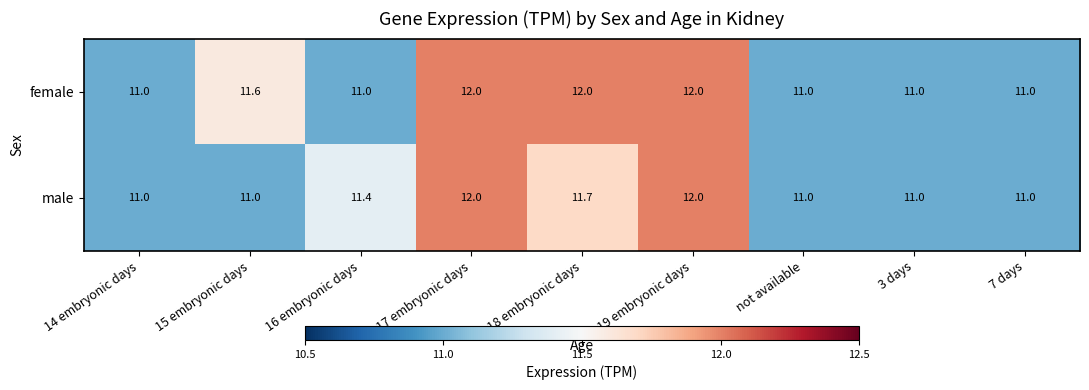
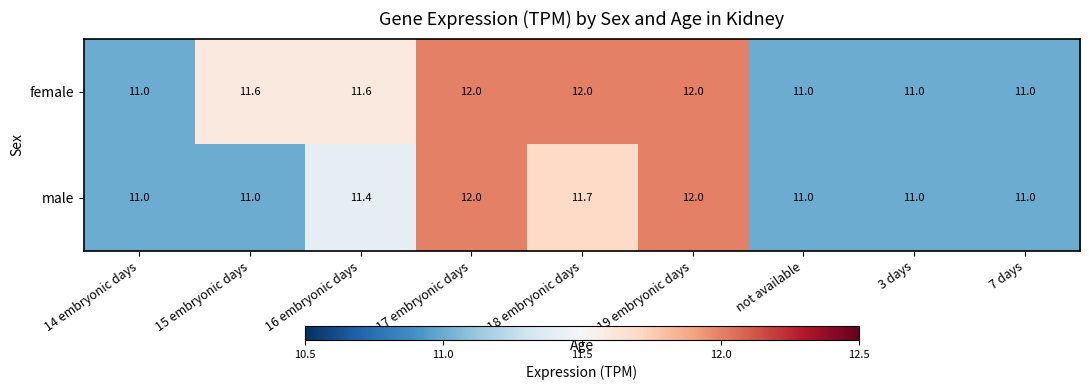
female, 16 embryonic days: 11.0 -> 11.6
